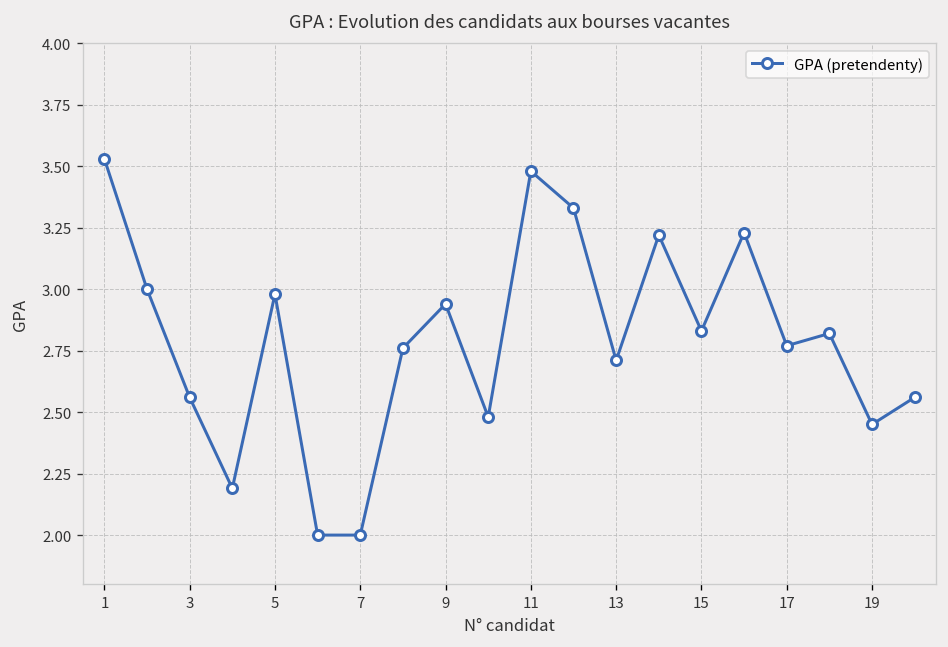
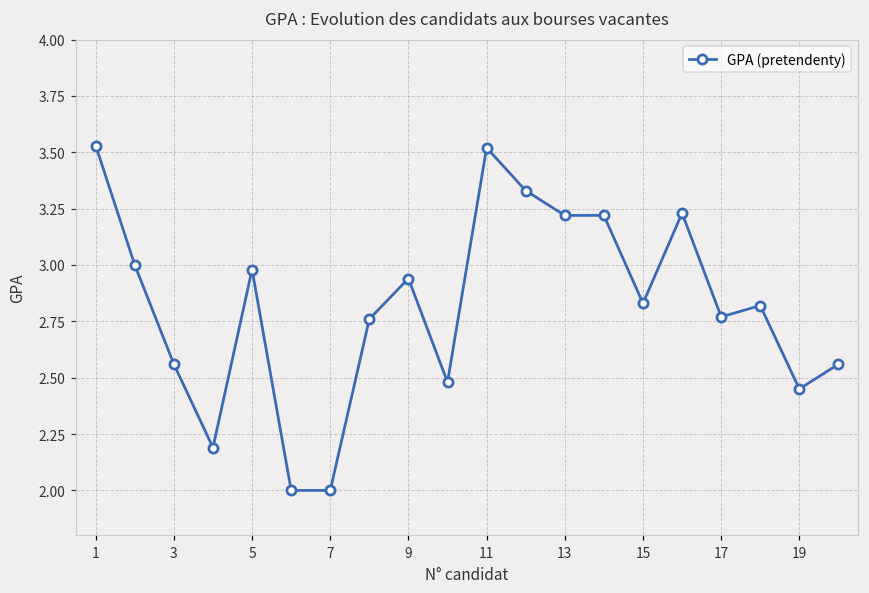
11: 3.48 -> 3.52
13: 2.71 -> 3.22
